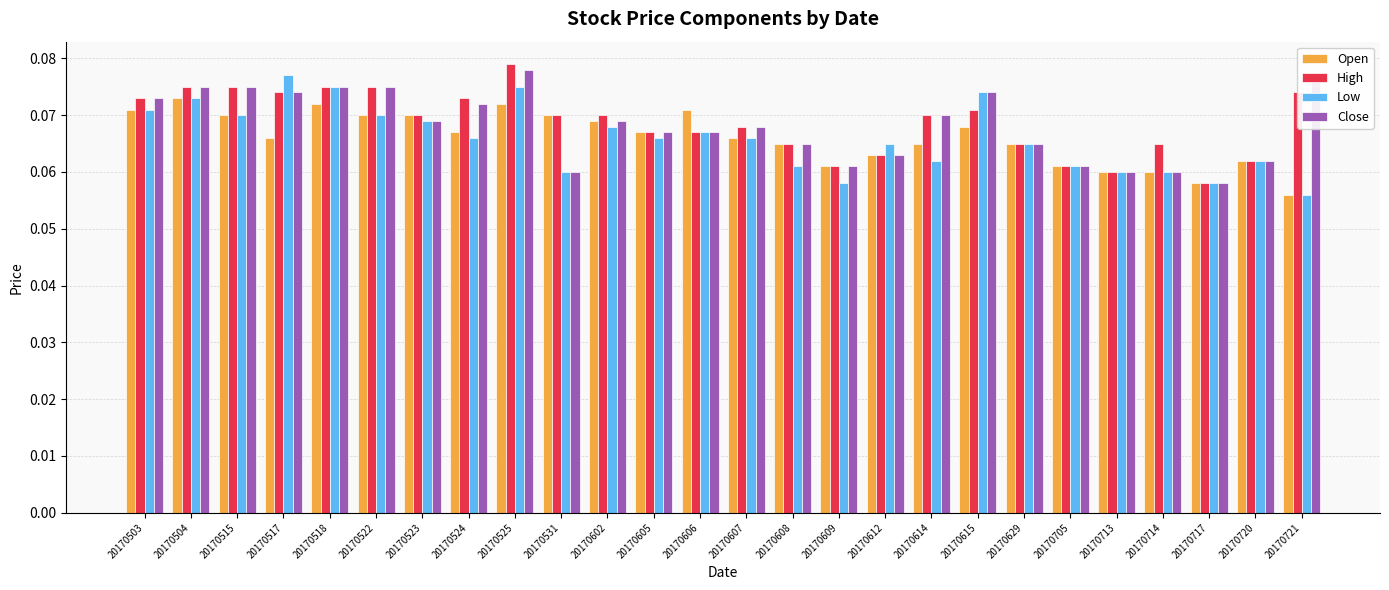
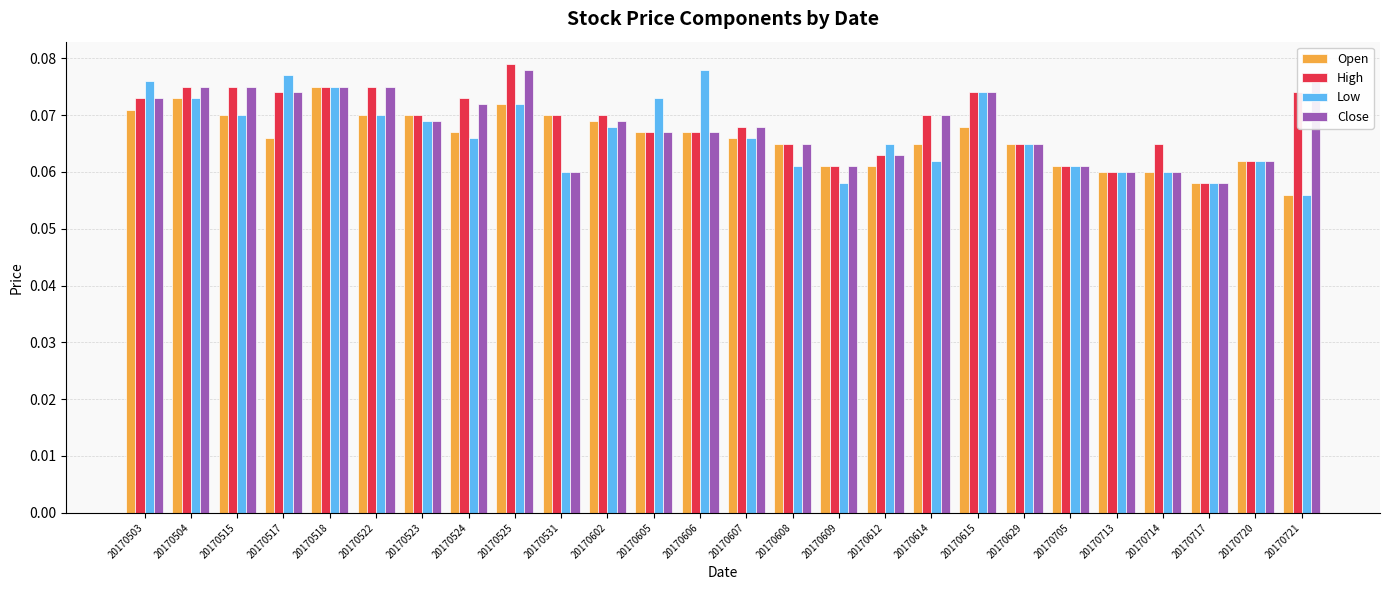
Low, 20170503: 0.071 -> 0.076
Open, 20170518: 0.072 -> 0.075
Low, 20170525: 0.075 -> 0.072
Low, 20170605: 0.066 -> 0.073
Open, 20170606: 0.071 -> 0.067
Low, 20170606: 0.067 -> 0.078
Open, 20170612: 0.063 -> 0.061
High, 20170615: 0.071 -> 0.074
